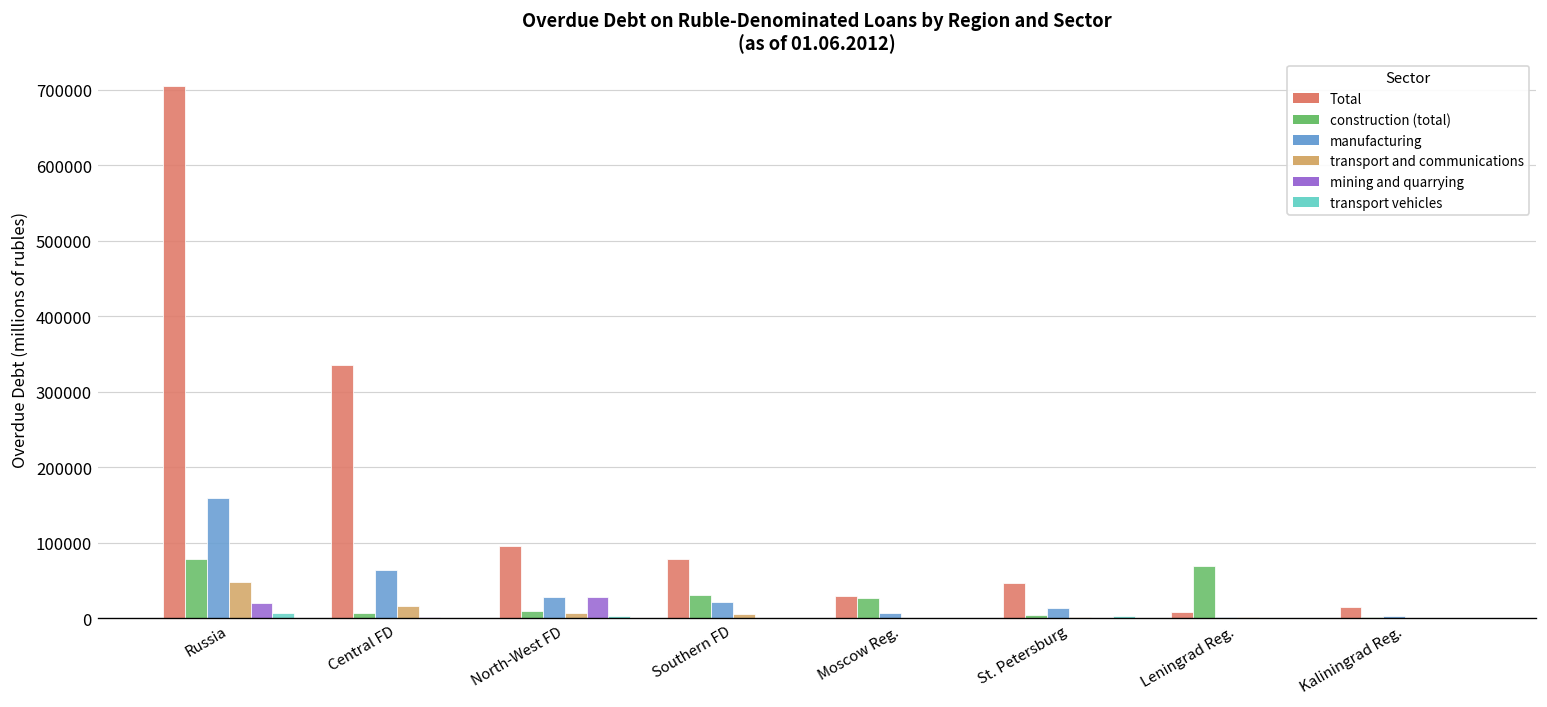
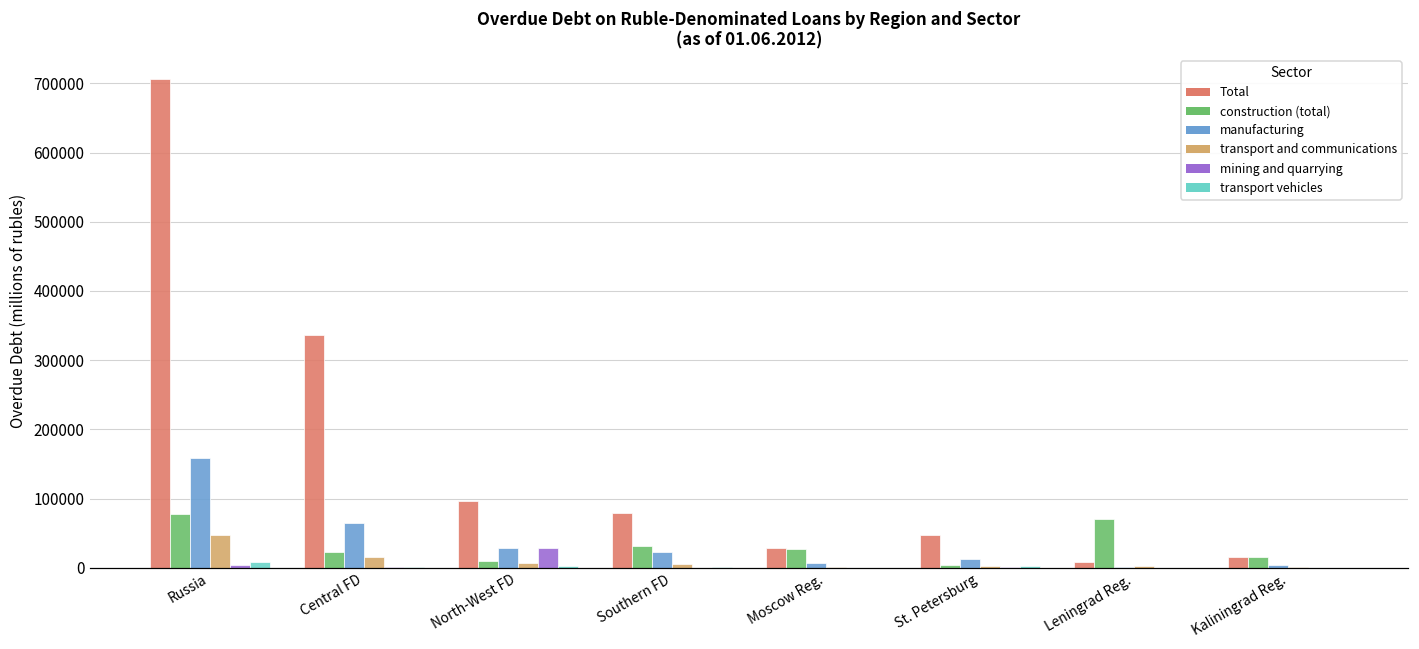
mining and quarrying, Russia: 20000 -> 0
construction (total), Central FD: 10000 -> 20000
construction (total), Kaliningrad Reg.: 0 -> 20000
